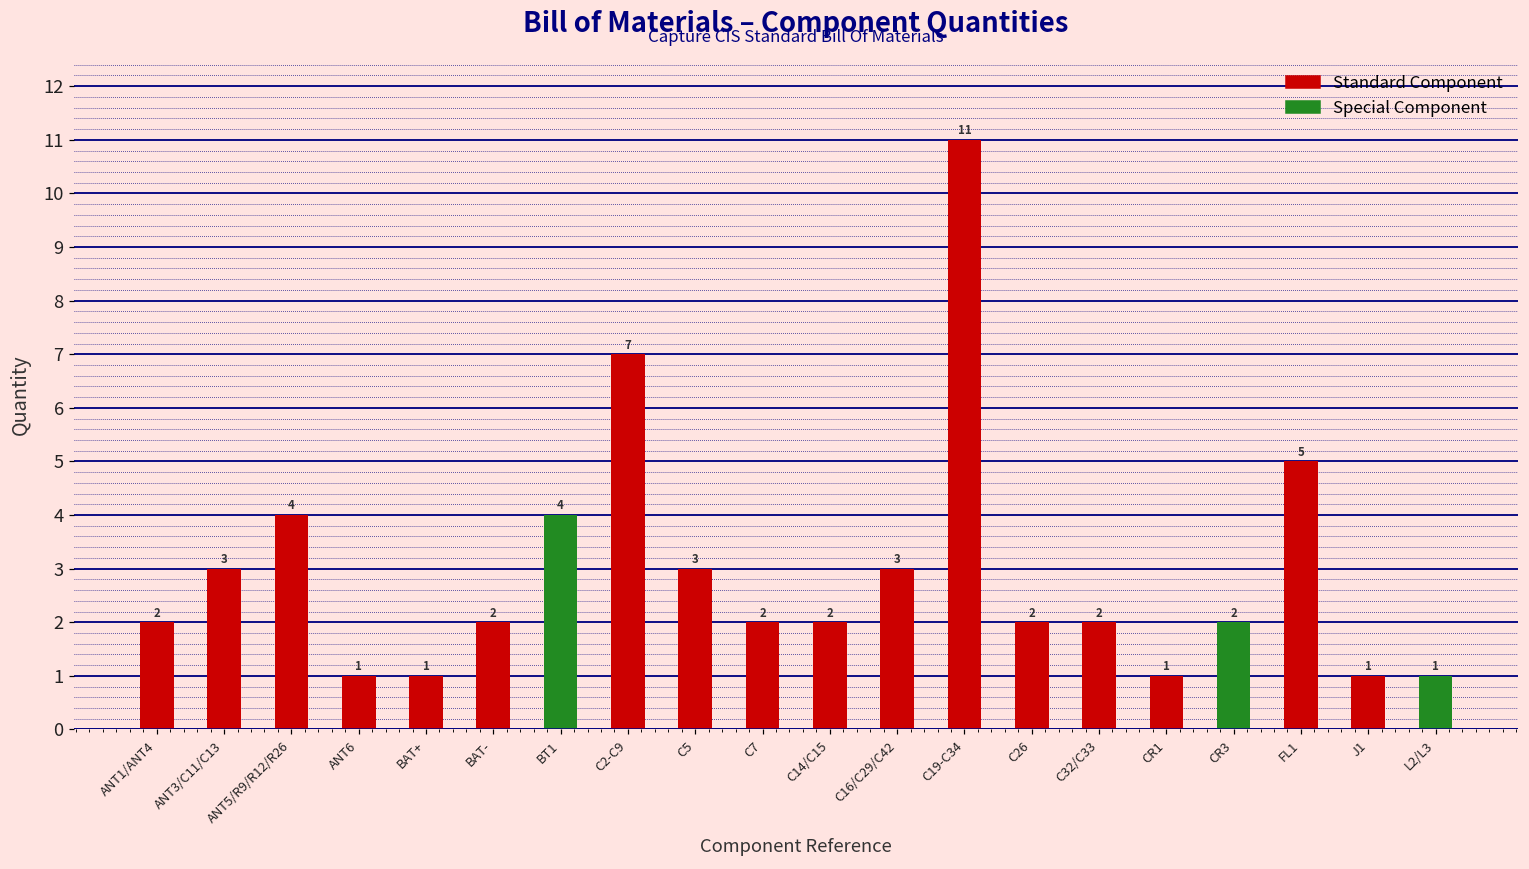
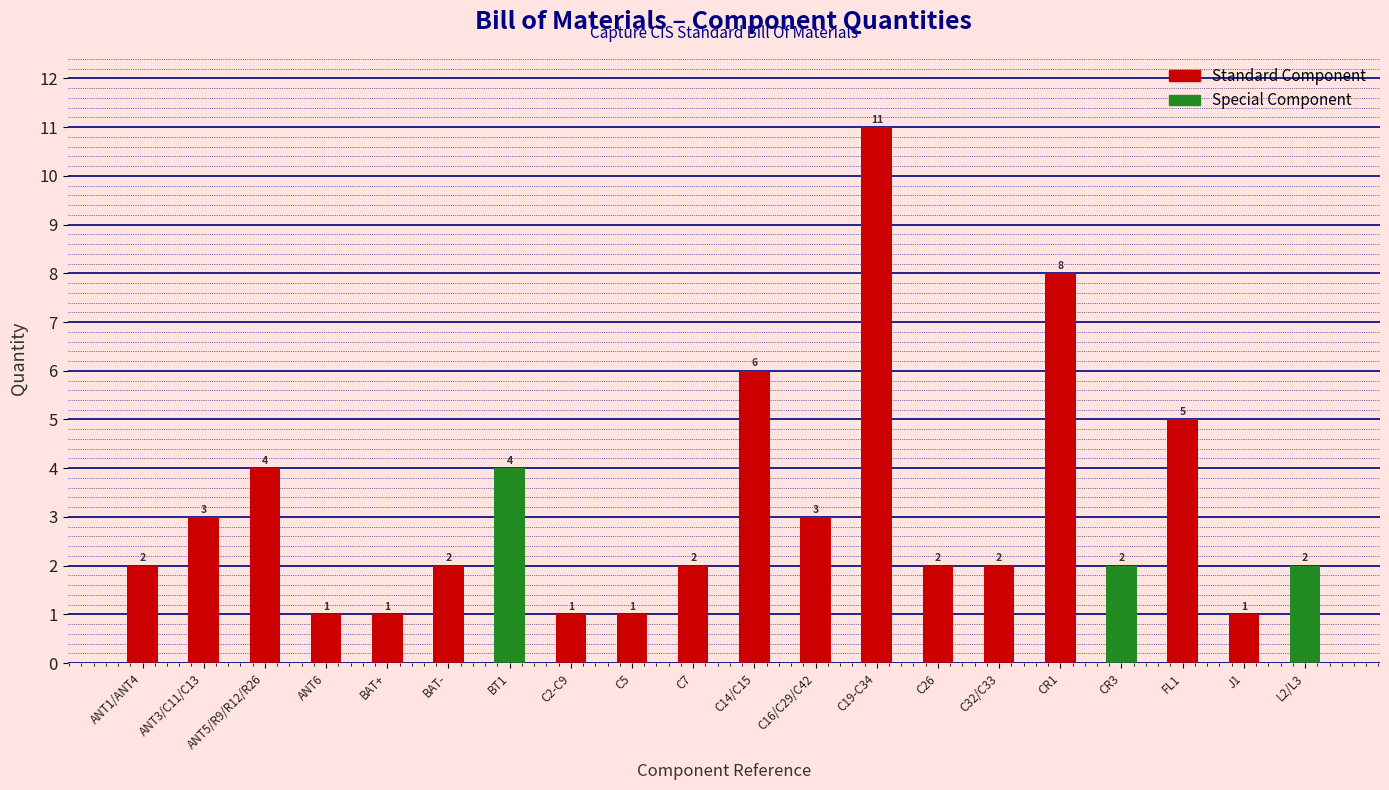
C2-C9: 7 -> 1
C5: 3 -> 1
C14/C15: 2 -> 6
CR1: 1 -> 8
L2/L3: 1 -> 2
